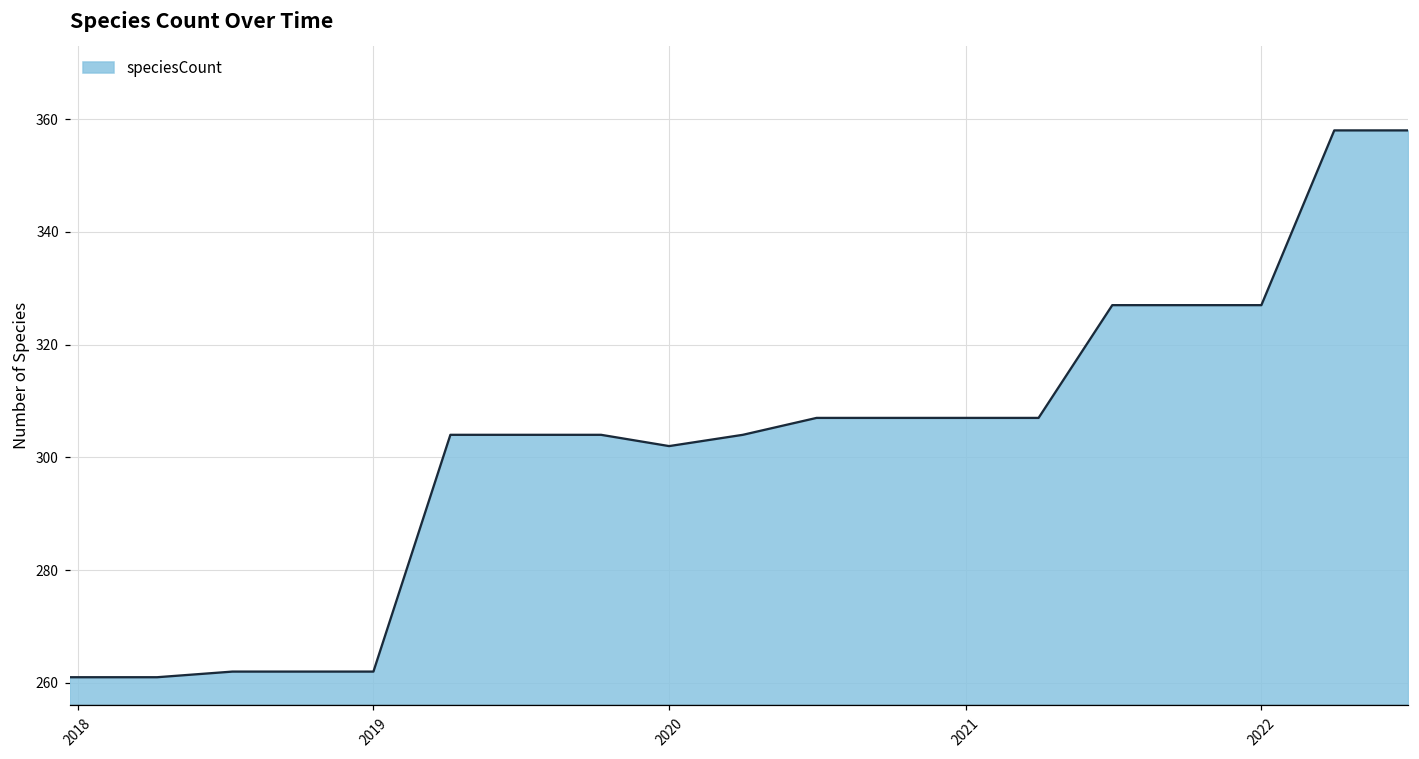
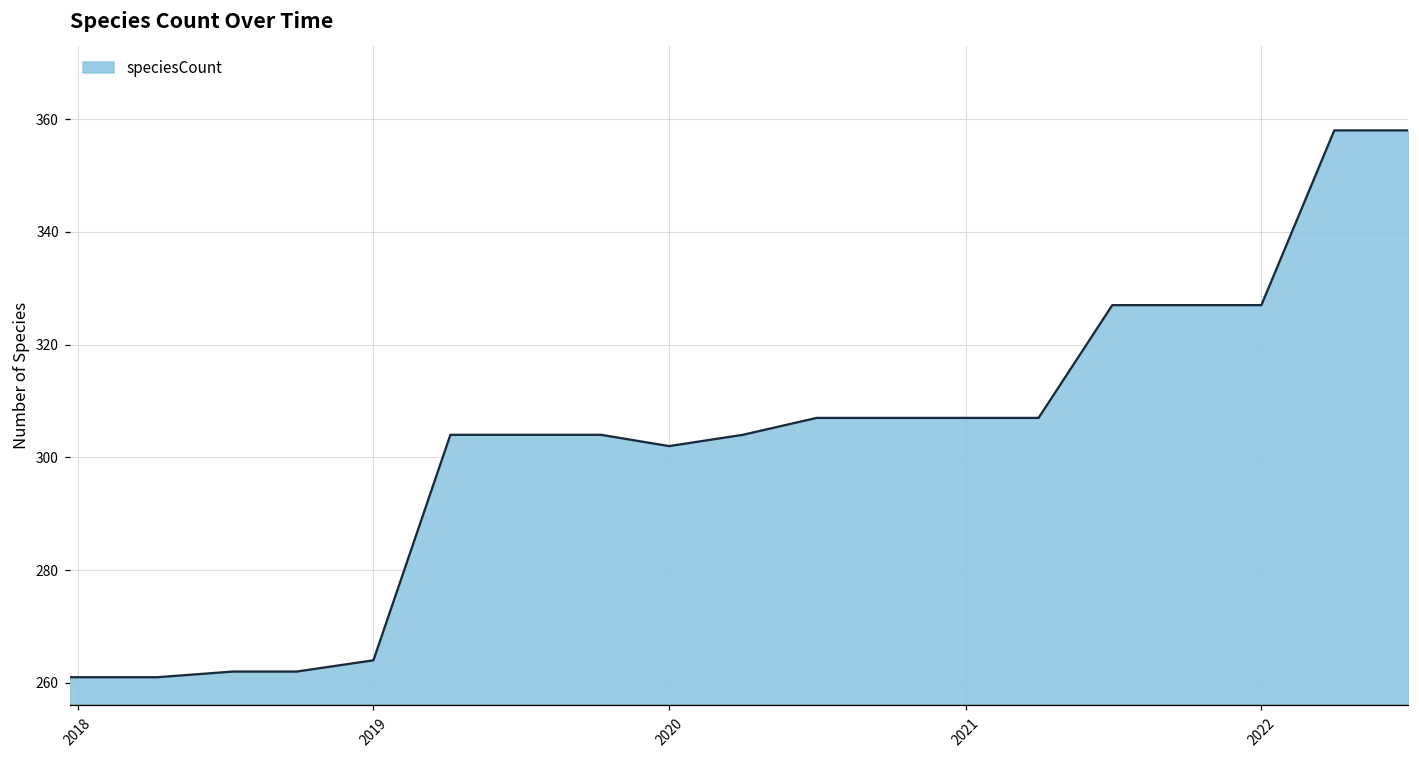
2019: 262 -> 264
